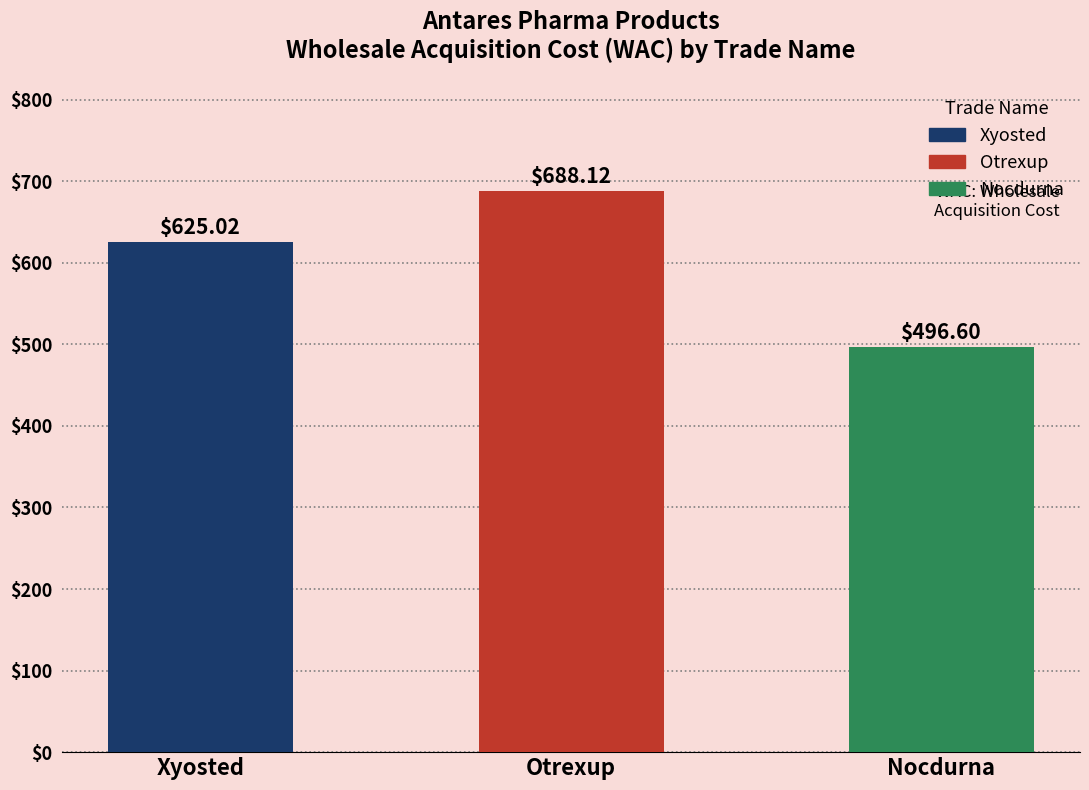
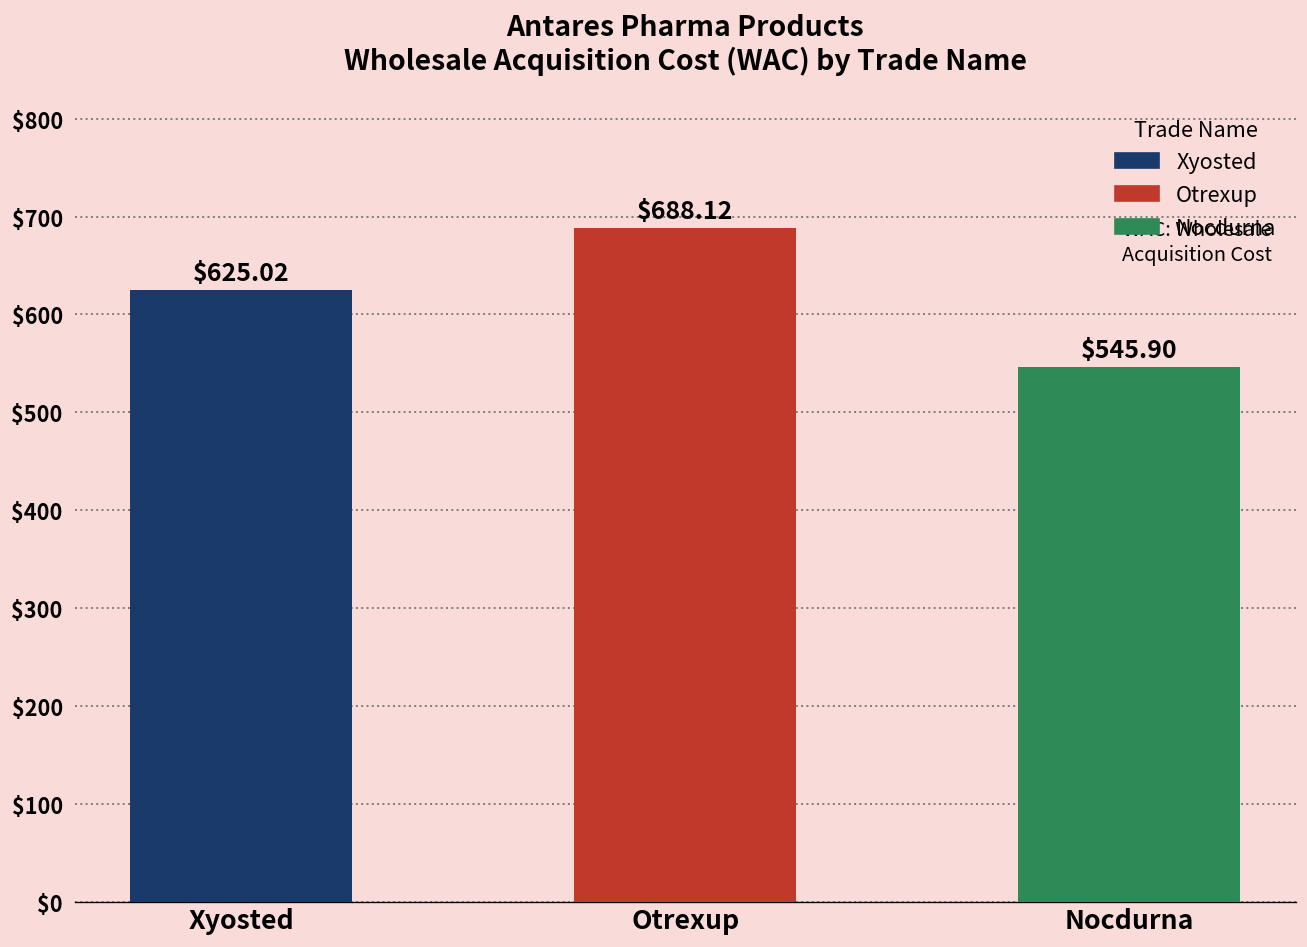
Nocdurna: $496.60 -> $545.90
